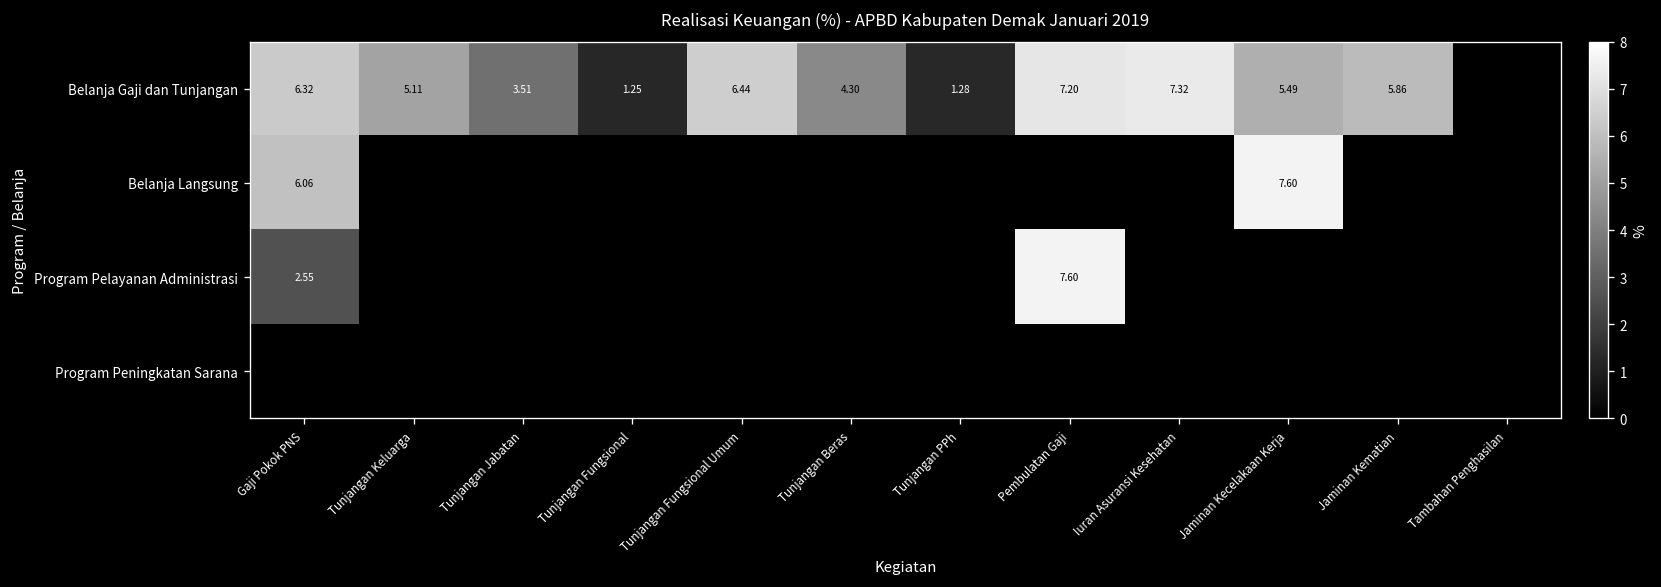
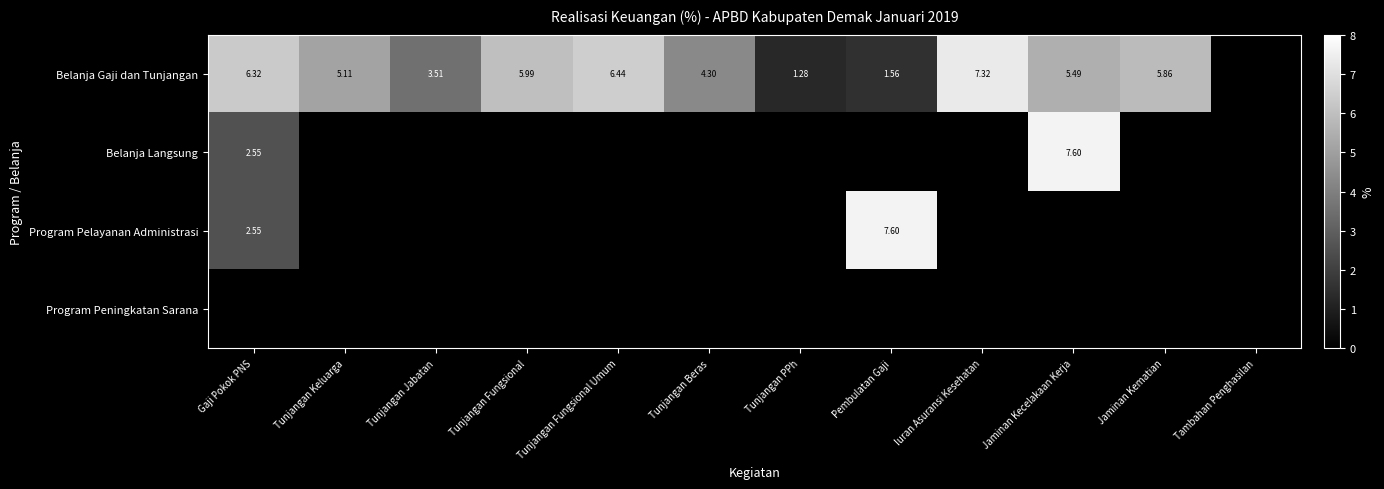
Belanja Gaji dan Tunjangan, Tunjangan Fungsional: 1.25 -> 5.99
Belanja Gaji dan Tunjangan, Pembulatan Gaji: 7.20 -> 1.56
Belanja Langsung, Gaji Pokok PNS: 6.06 -> 2.55
